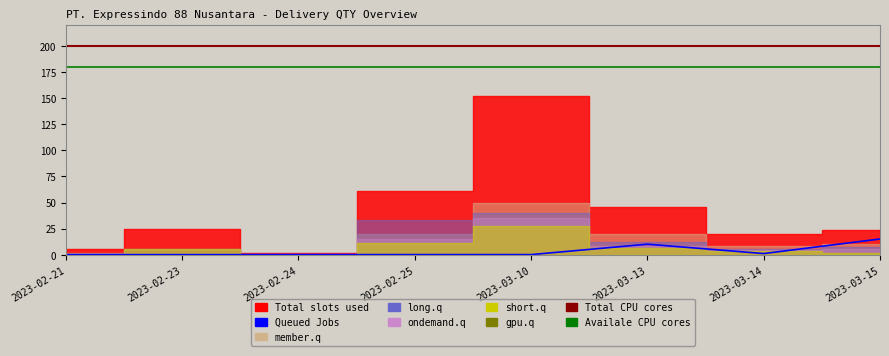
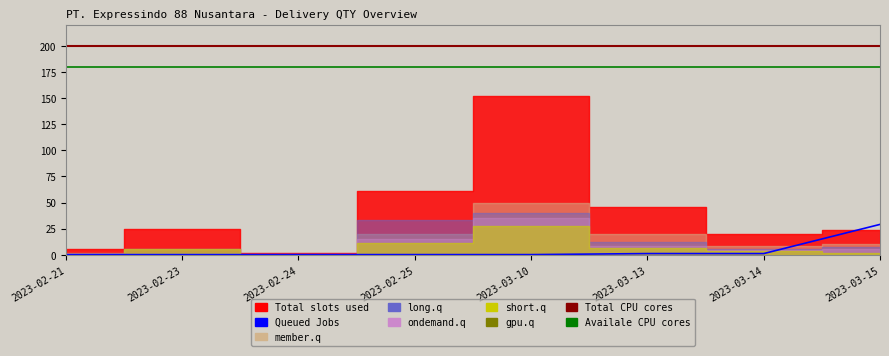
Queued Jobs, 2023-03-13: 10 -> 1
Queued Jobs, 2023-03-15: 15 -> 29
